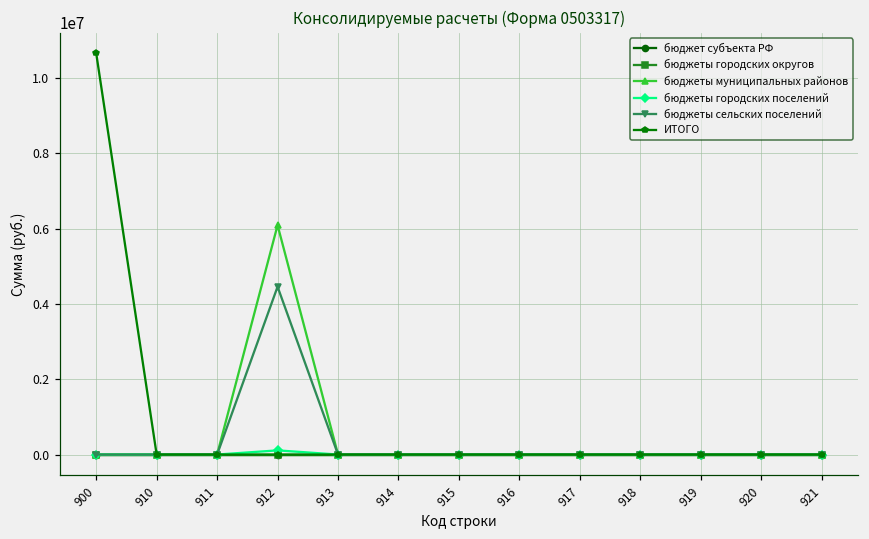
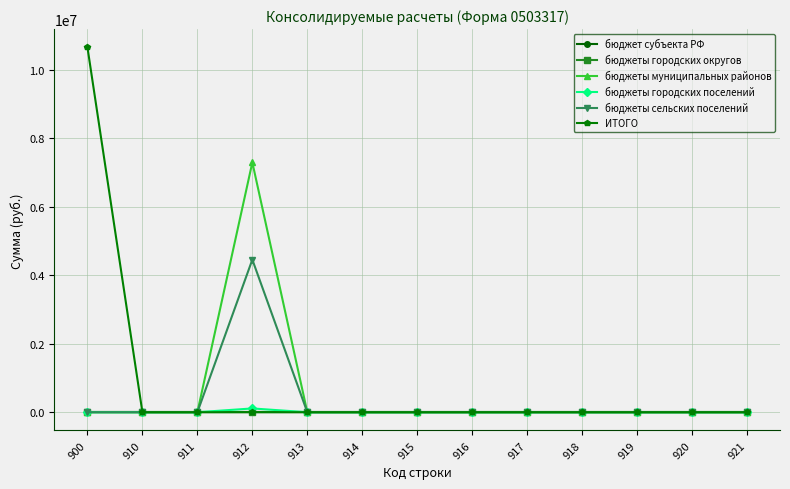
бюджеты муниципальных районов, 912: 6100000 -> 7300000
